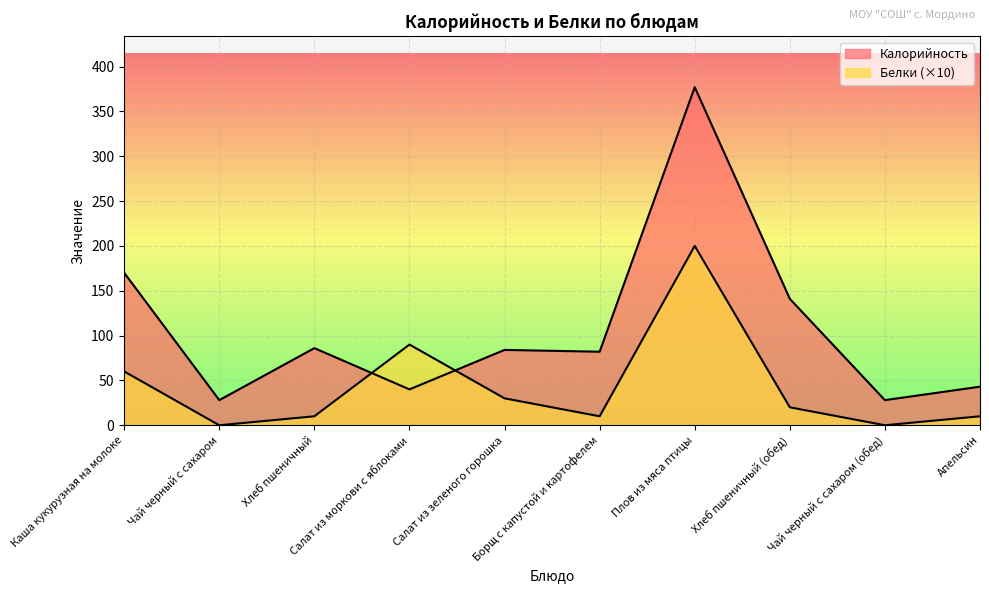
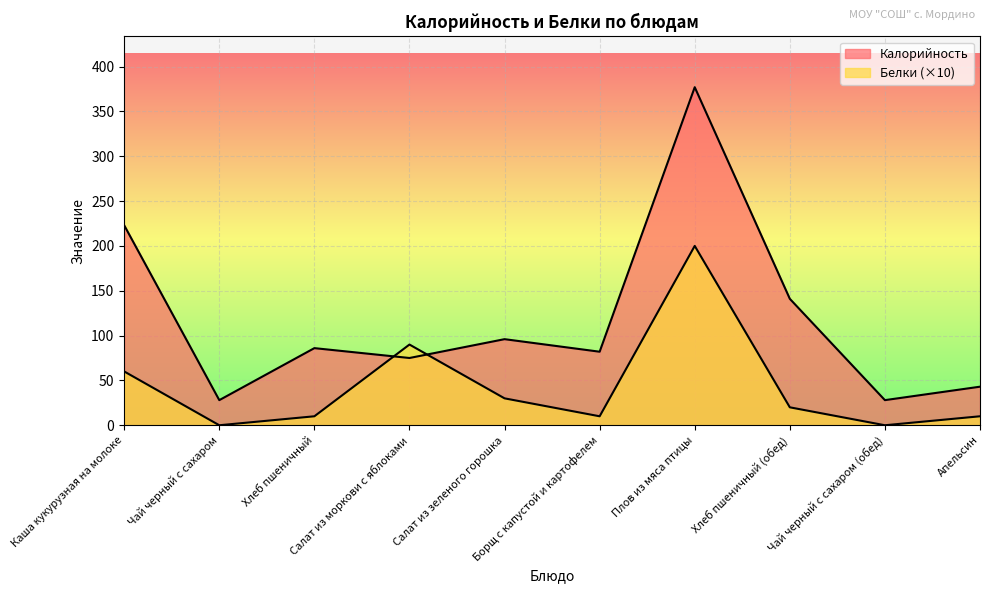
Калорийность, Каша кукурузная на молоке: 170 -> 220
Калорийность, Салат из моркови с яблоками: 40 -> 80
Калорийность, Салат из зеленого горошка: 80 -> 100
